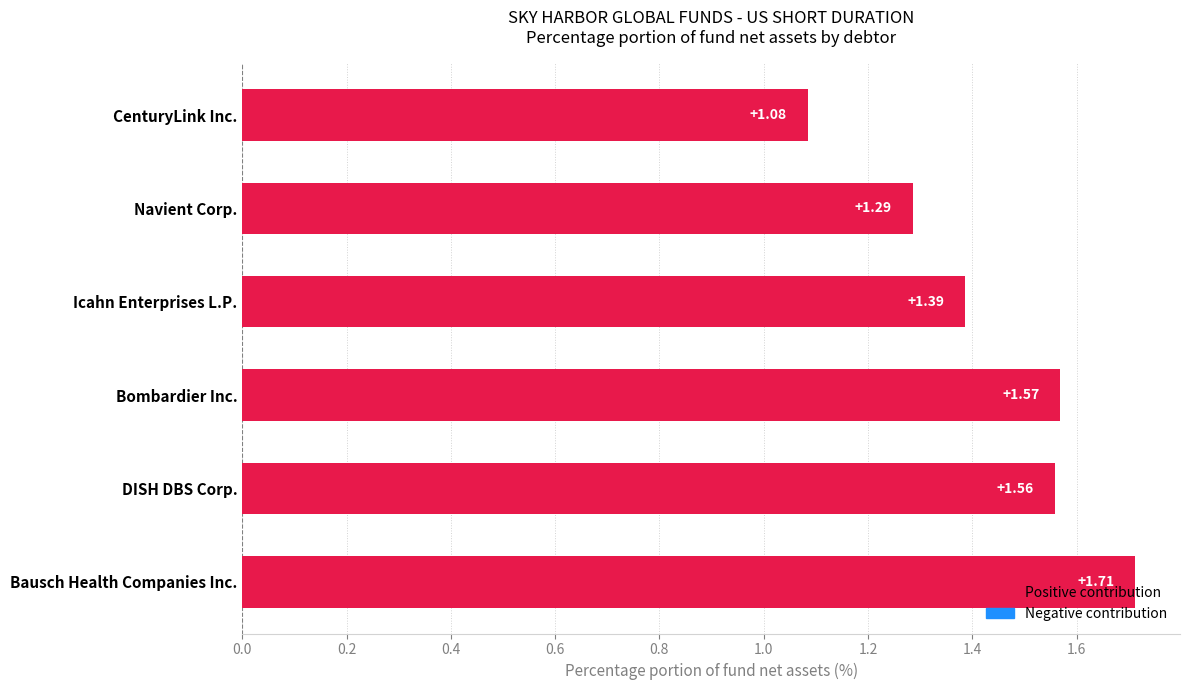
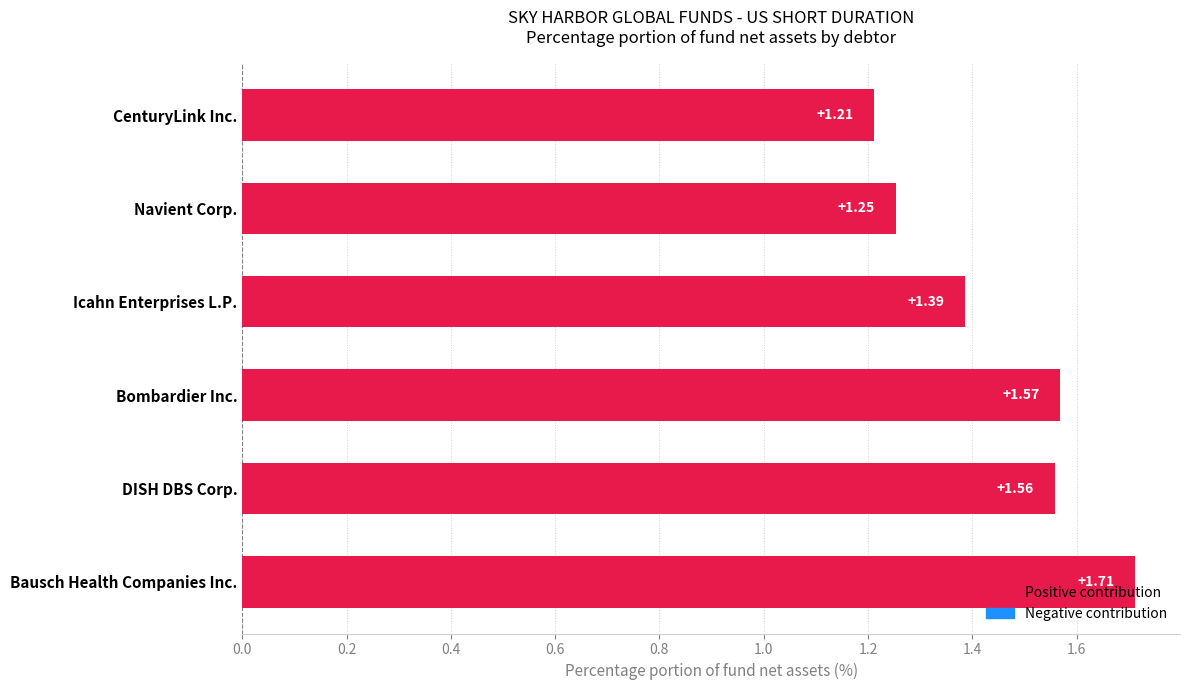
CenturyLink Inc.: +1.08 -> +1.21
Navient Corp.: +1.29 -> +1.25
